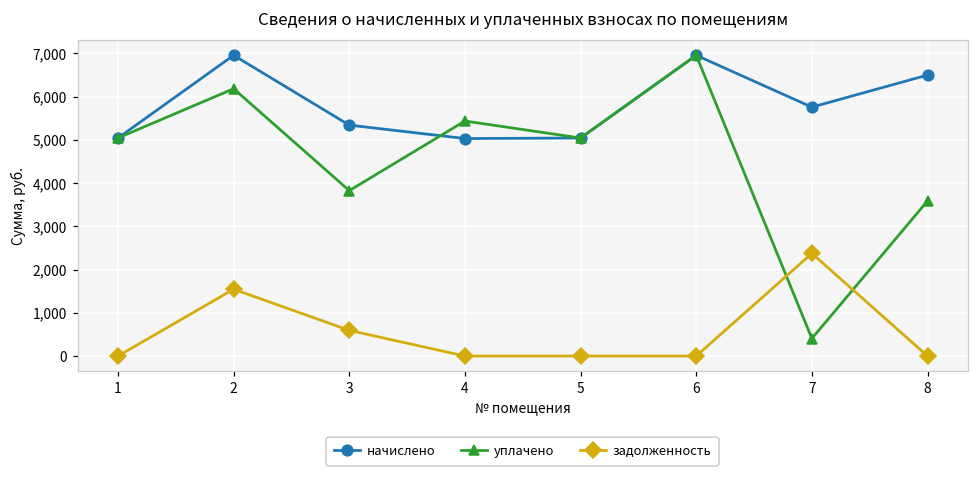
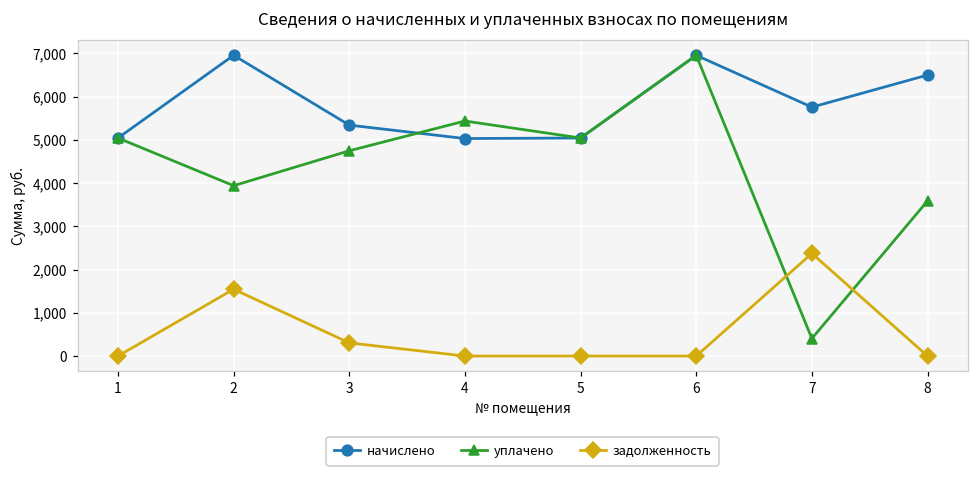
уплачено, 2: 6,200 -> 3,900
уплачено, 3: 3,800 -> 4,700
задолженность, 3: 600 -> 300
